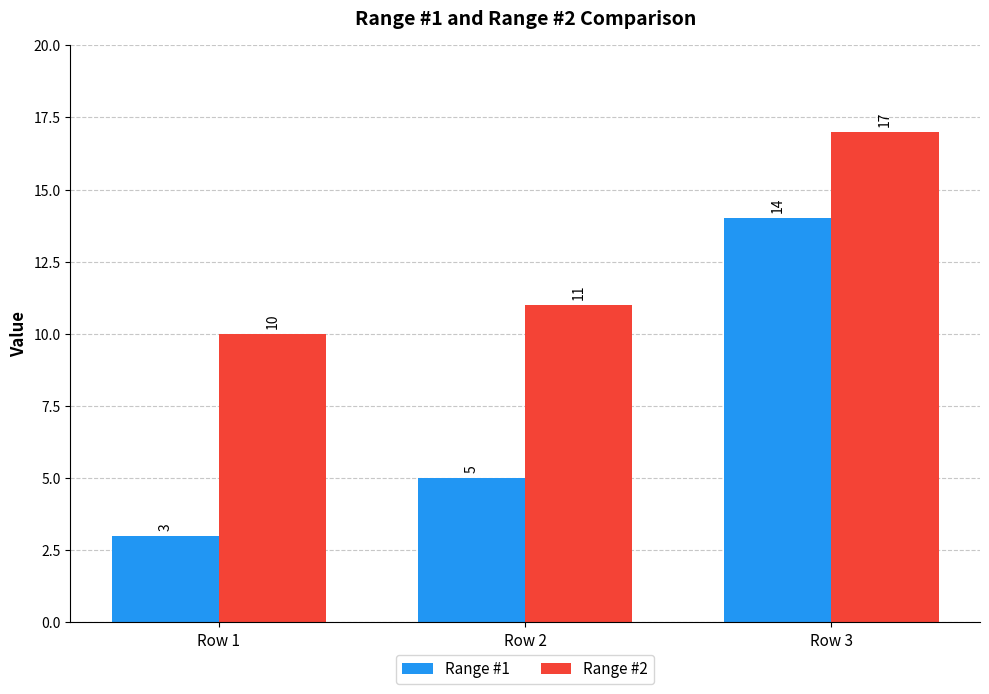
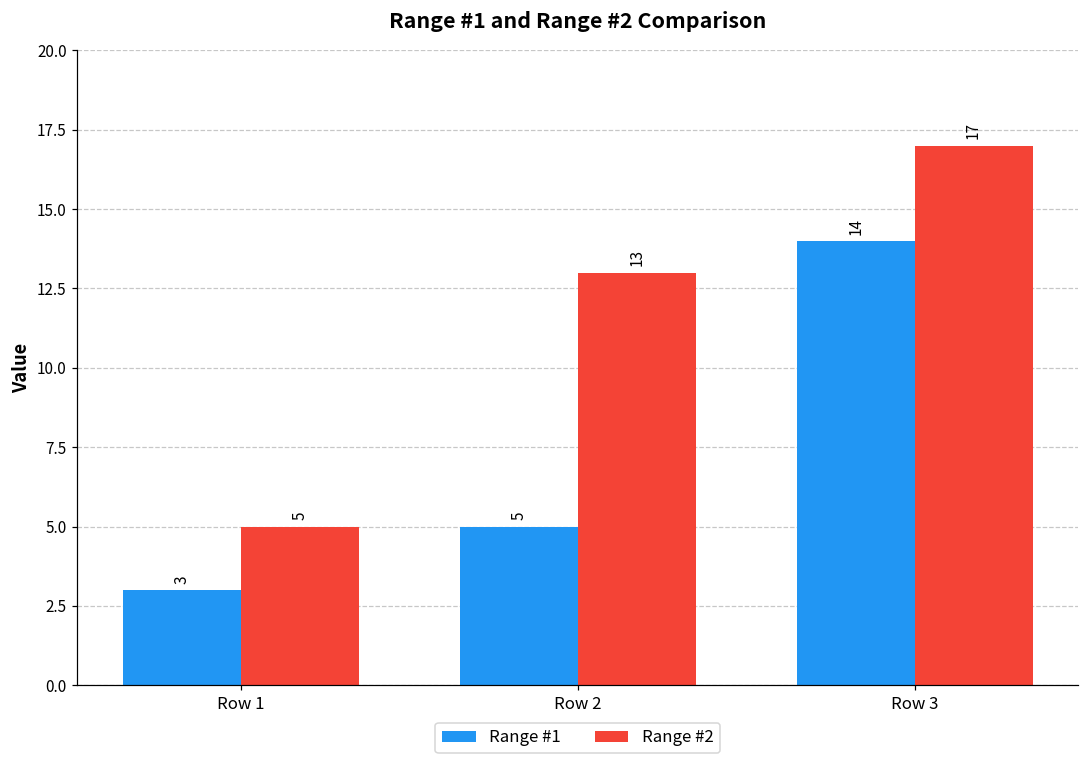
Range #2, Row 1: 10 -> 5
Range #2, Row 2: 11 -> 13
